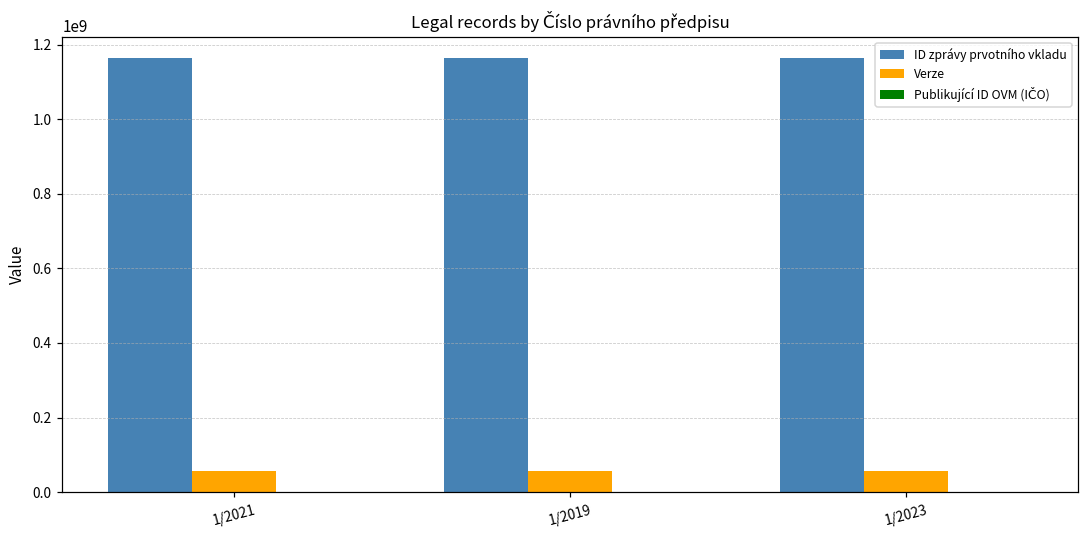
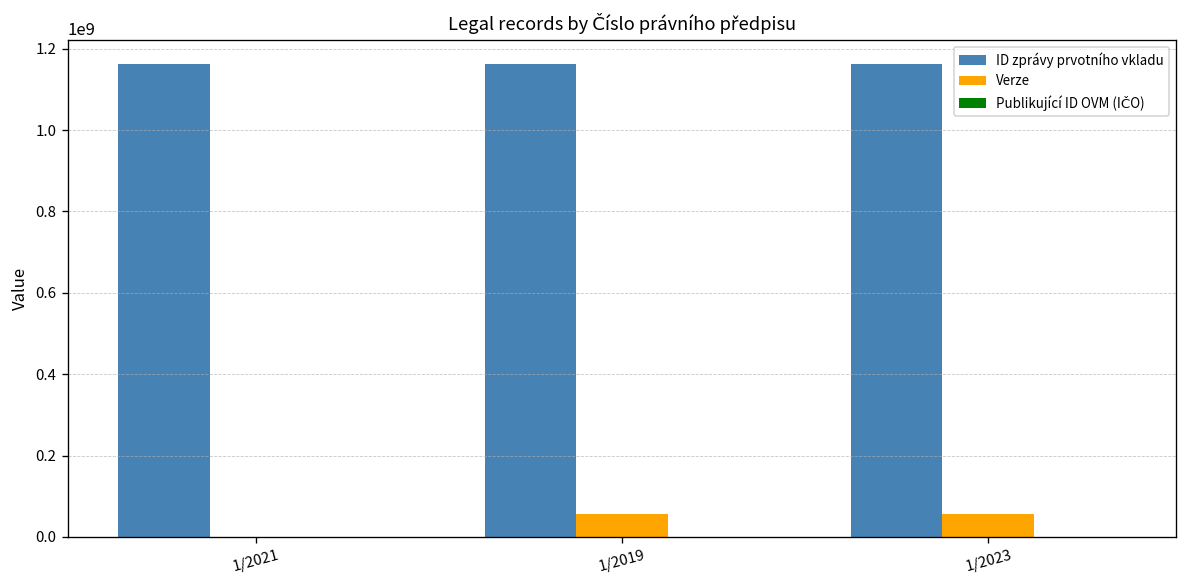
Verze, 1/2021: 60000000 -> 0
